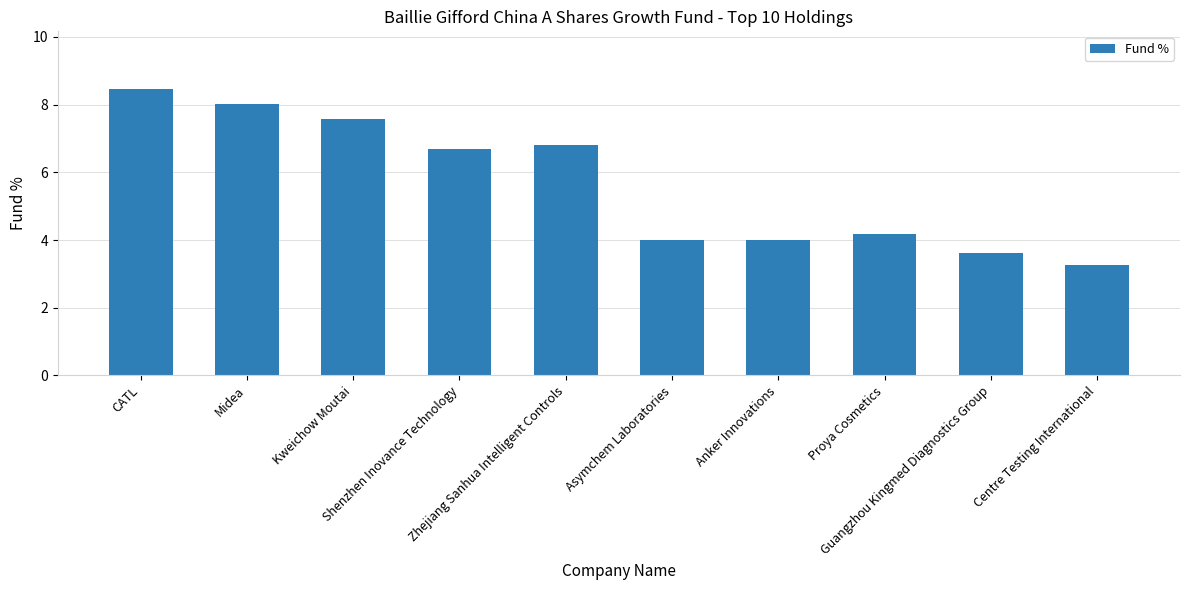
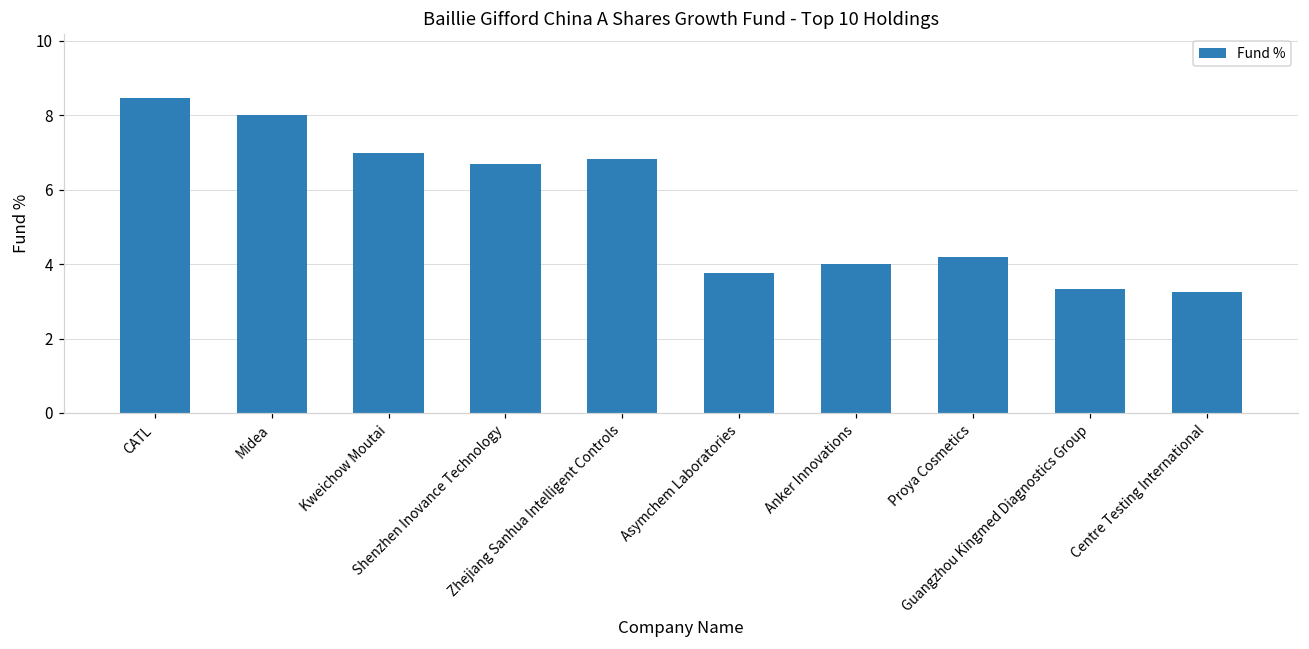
Kweichow Moutai: 7.6 -> 7.0
Asymchem Laboratories: 4.0 -> 3.8
Guangzhou Kingmed Diagnostics Group: 3.6 -> 3.3
